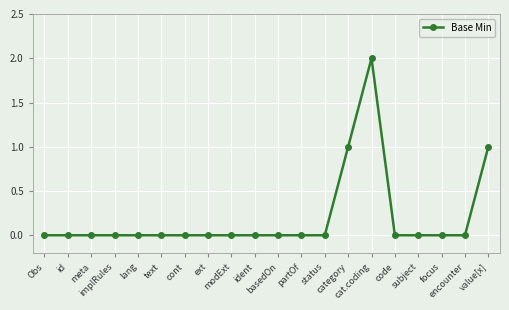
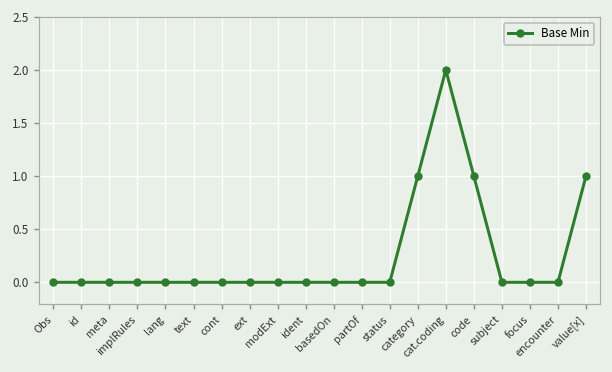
code: 0 -> 1
